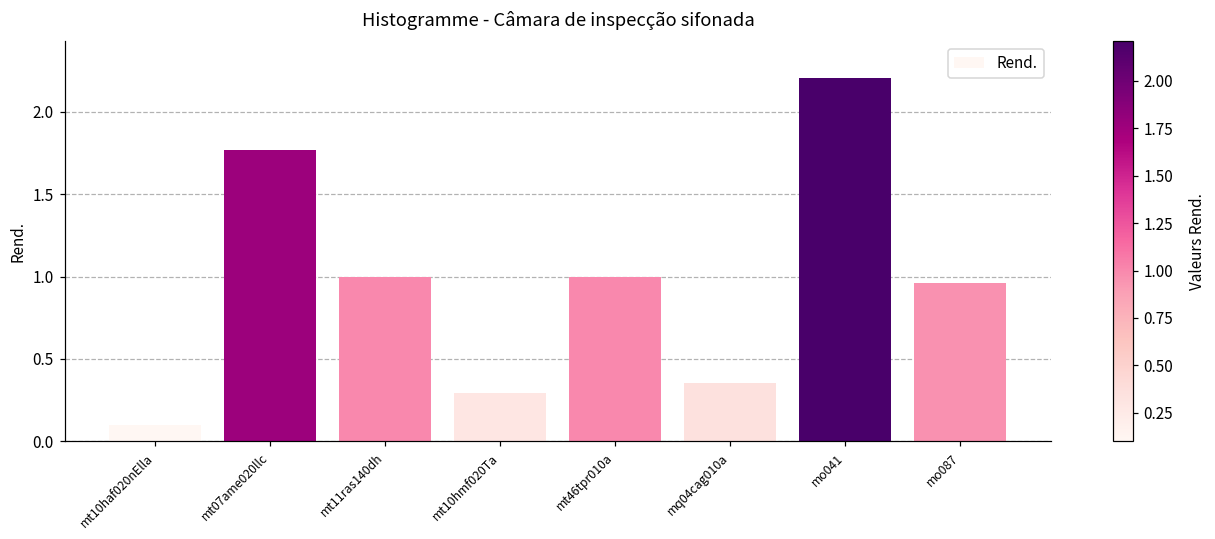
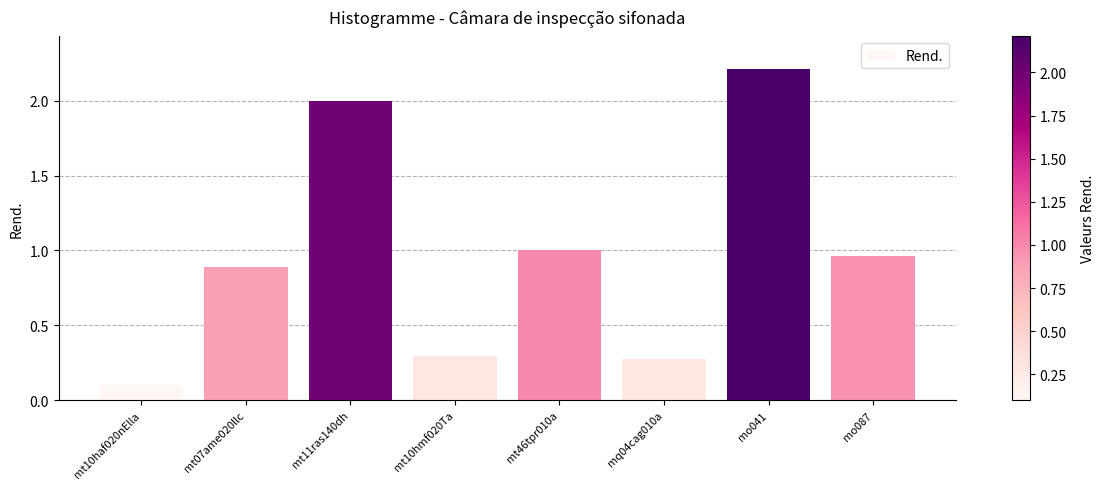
mt07ame020llc: 1.77 -> 0.89
mt11ras140dh: 1 -> 2
mq04cag010a: 0.35 -> 0.27
